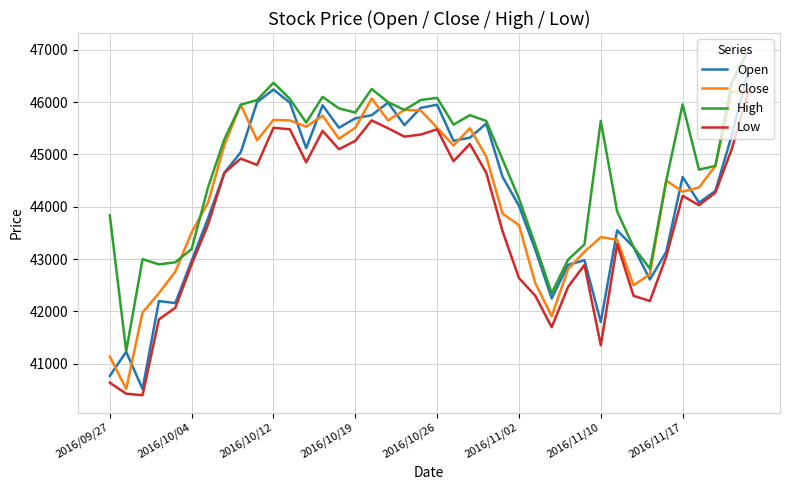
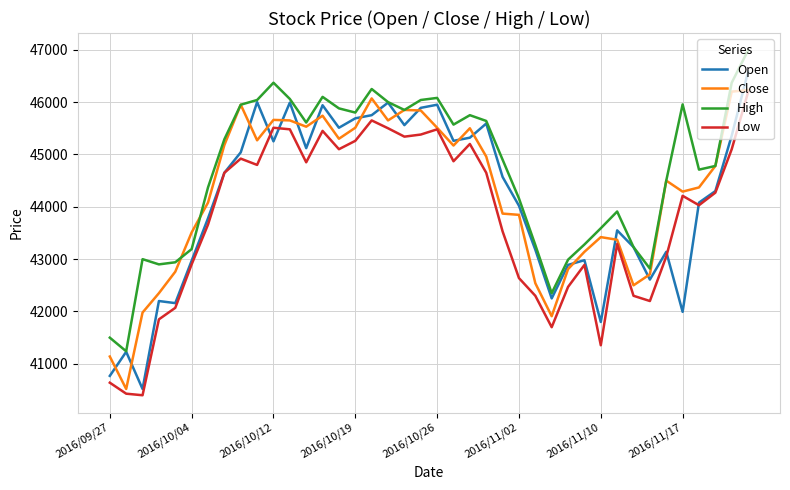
High, 2016/09/27: 43800 -> 41500
Open, 2016/10/12: 46200 -> 45300
Close, 2016/11/02: 43700 -> 43800
High, 2016/11/10: 45600 -> 43600
Open, 2016/11/17: 44600 -> 42000
